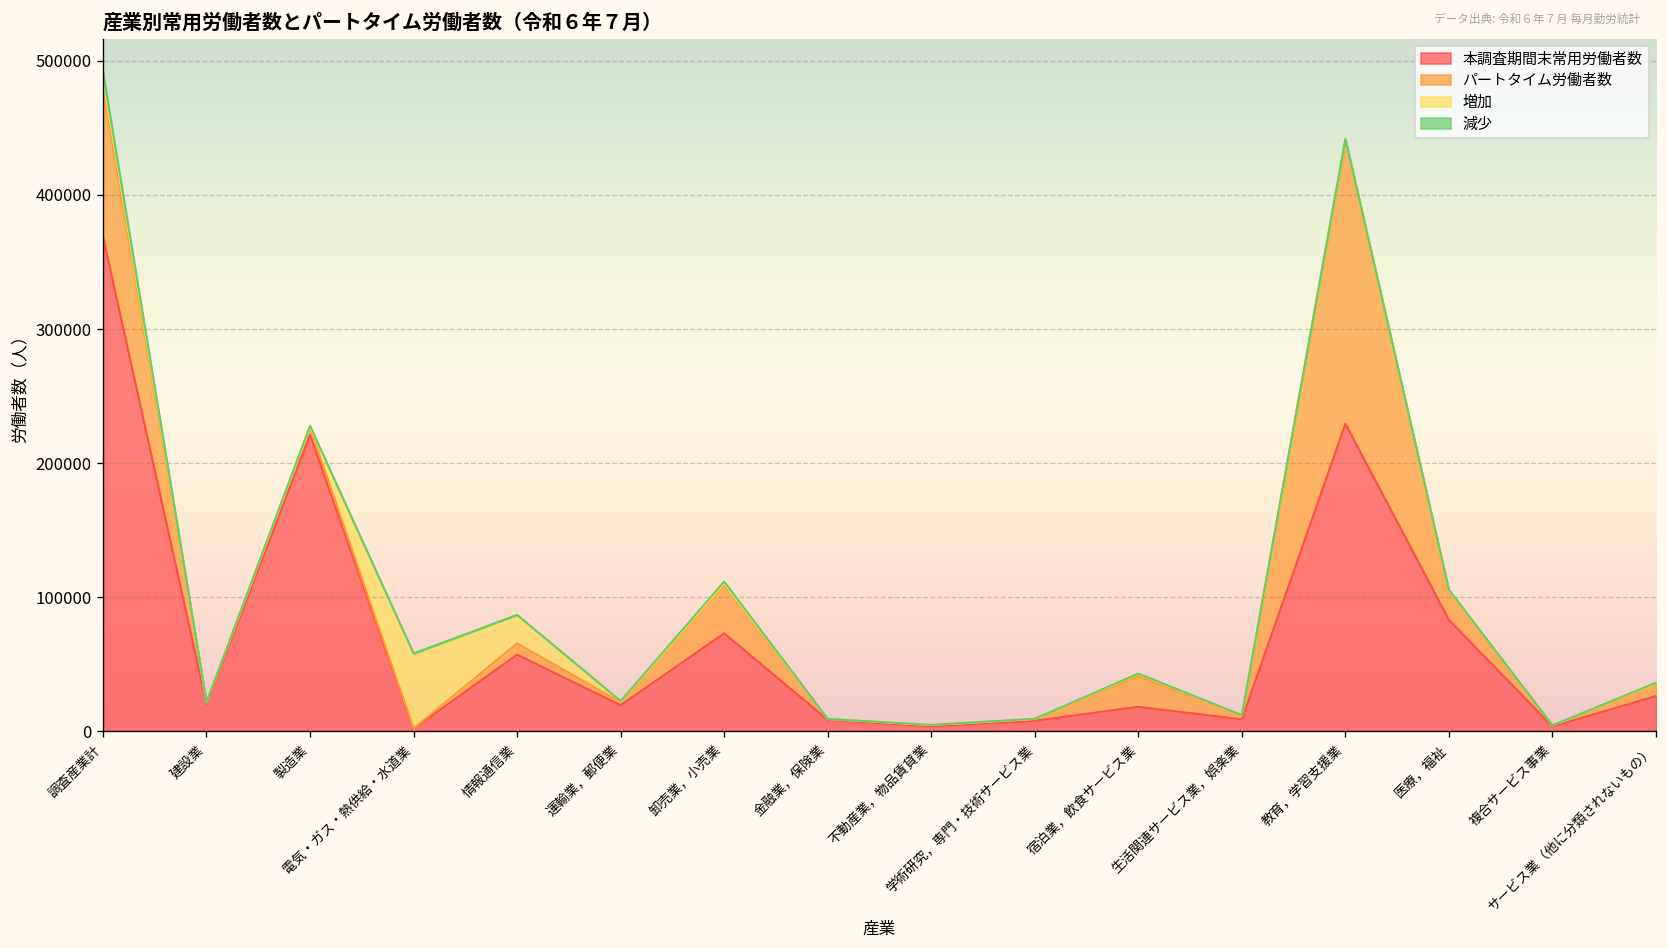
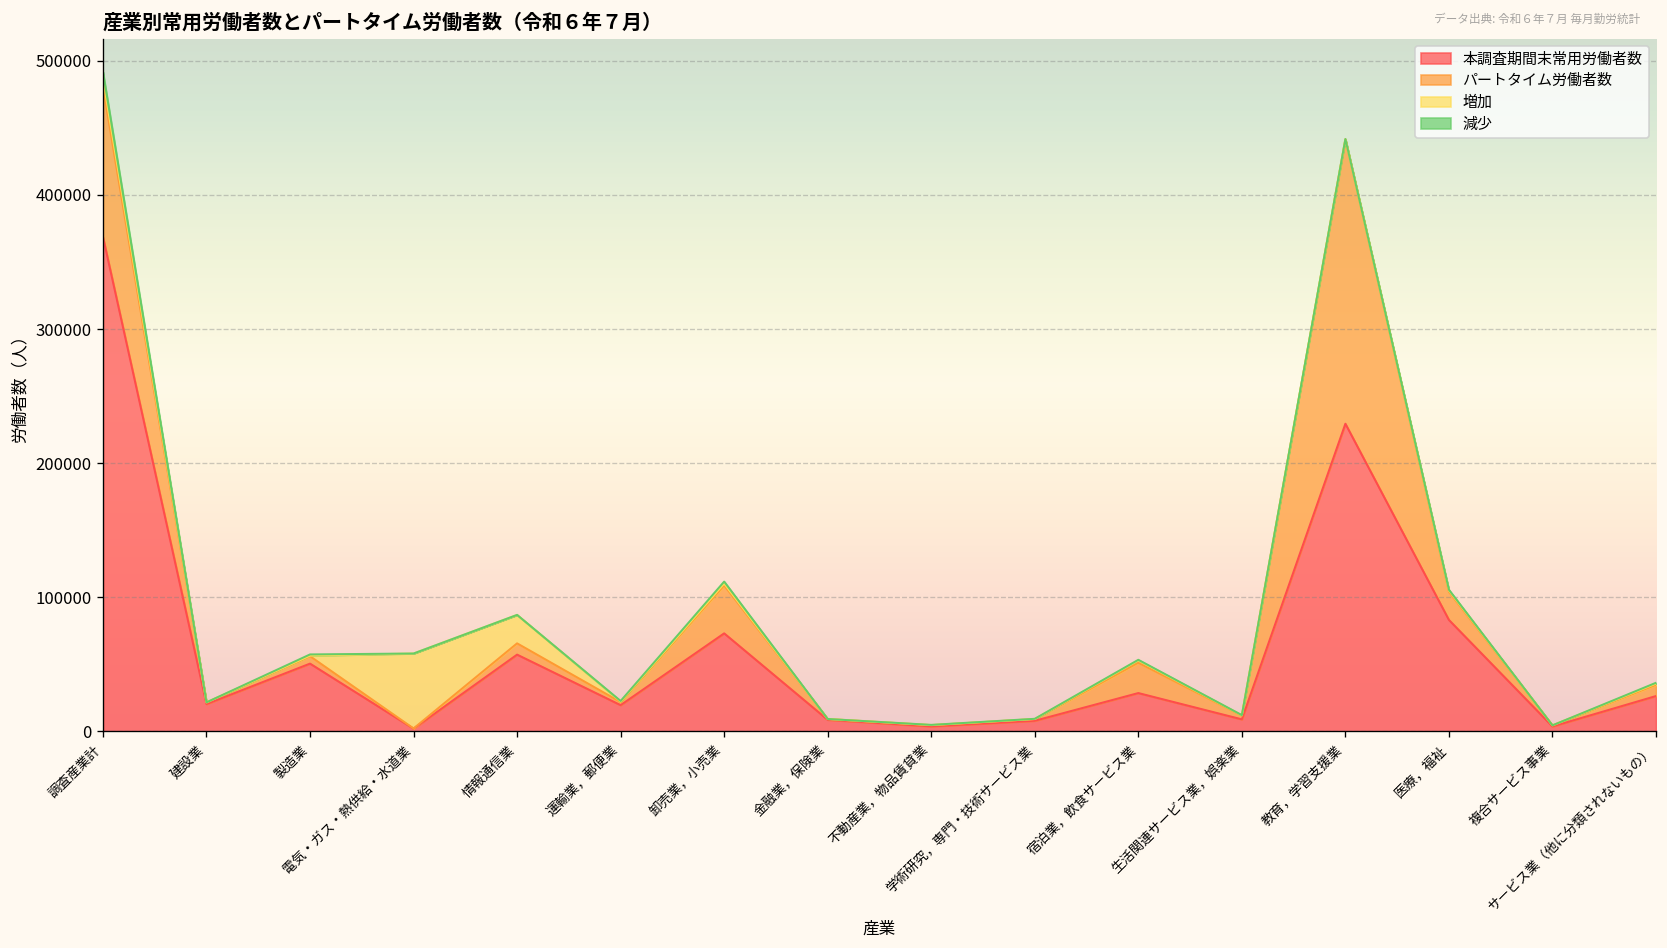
本調査期間末常用労働者数, 製造業: 221000 -> 51000
本調査期間末常用労働者数, 宿泊業，飲食サービス業: 18000 -> 29000
